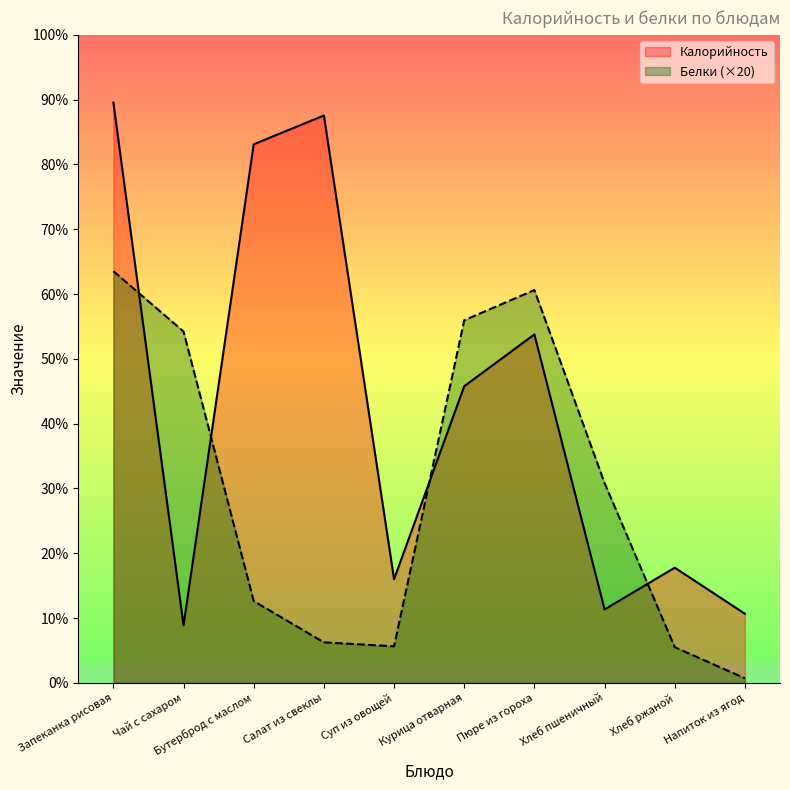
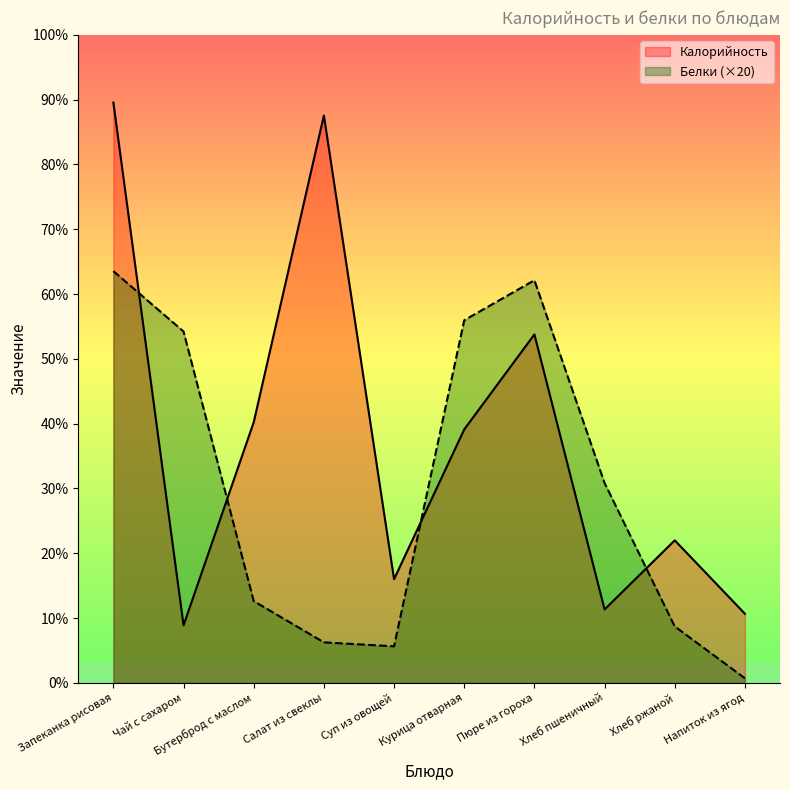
Калорийность, Бутерброд с маслом: 83% -> 40%
Калорийность, Курица отварная: 46% -> 39%
Белки (×20), Пюре из гороха: 61% -> 62%
Калорийность, Хлеб ржаной: 18% -> 22%
Белки (×20), Хлеб ржаной: 6% -> 9%
